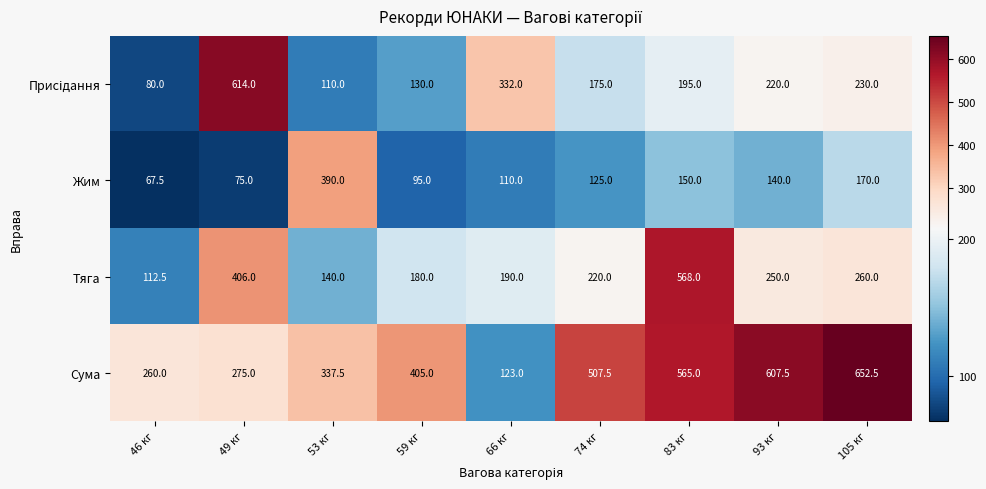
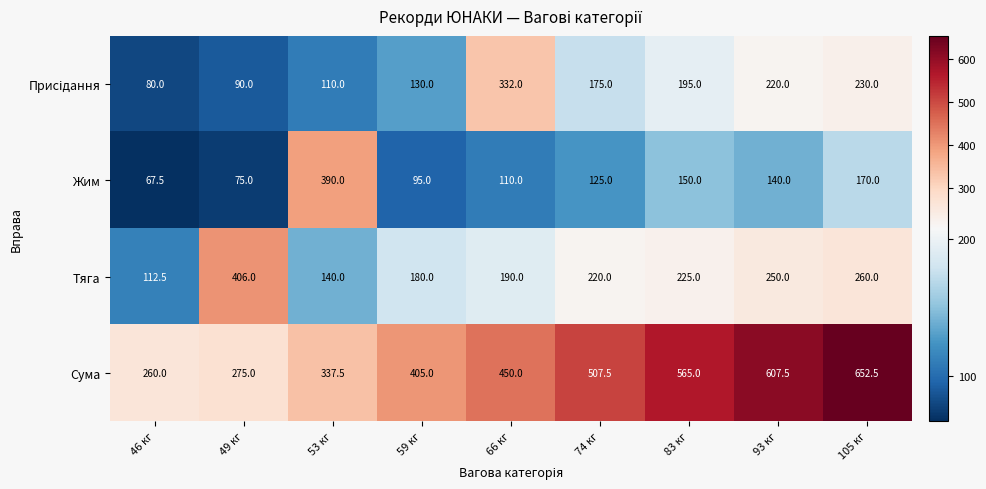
Присідання, 49 кг: 614.0 -> 90.0
Тяга, 83 кг: 568.0 -> 225.0
Сума, 66 кг: 123.0 -> 450.0
